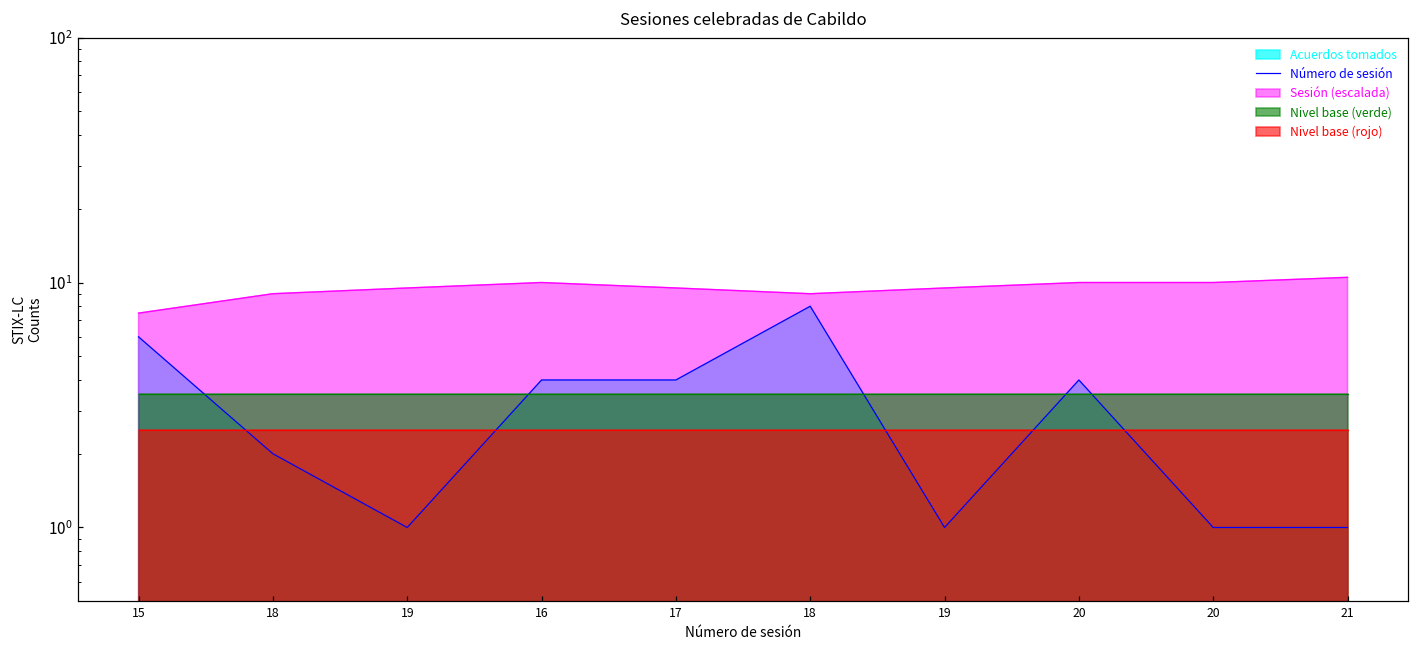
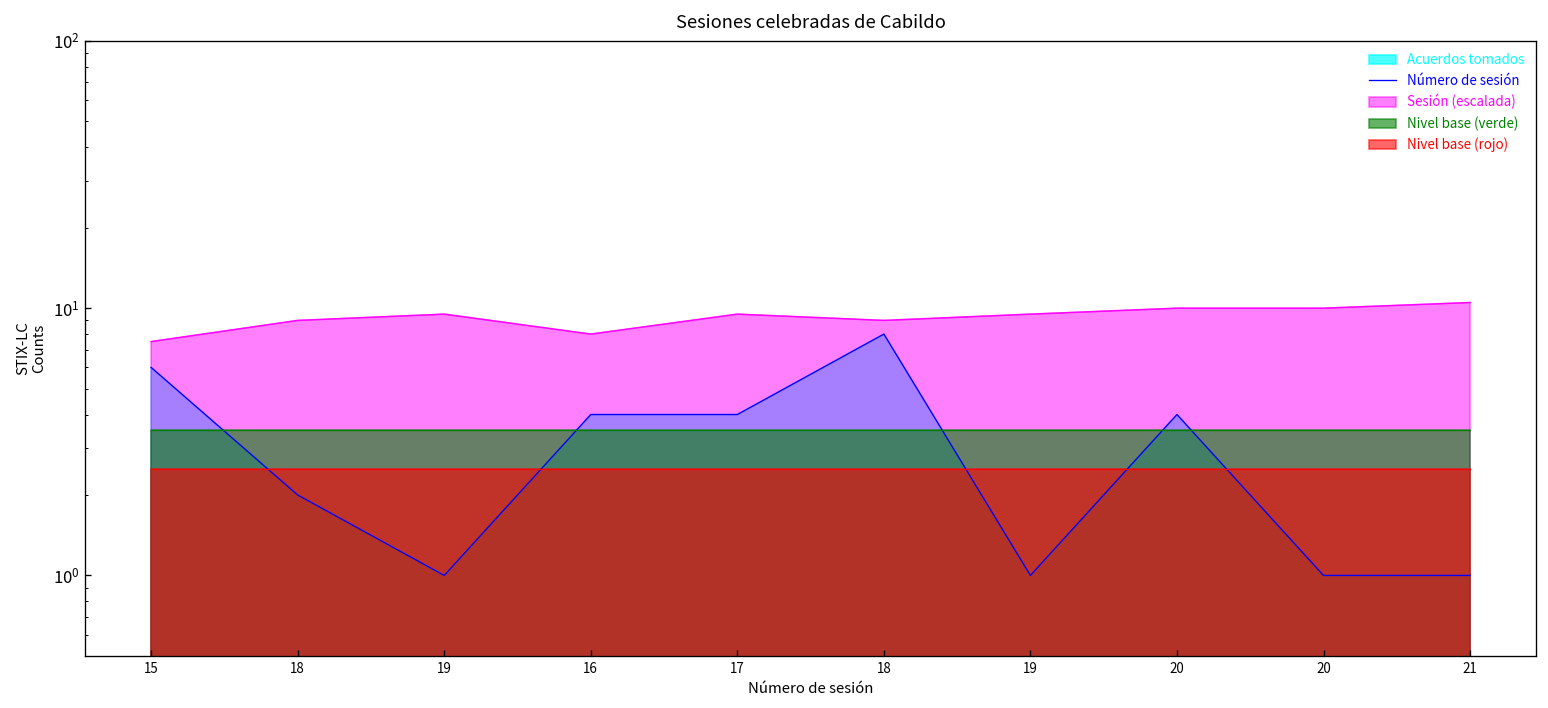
Sesión (escalada), 16: 10 -> 8.0
